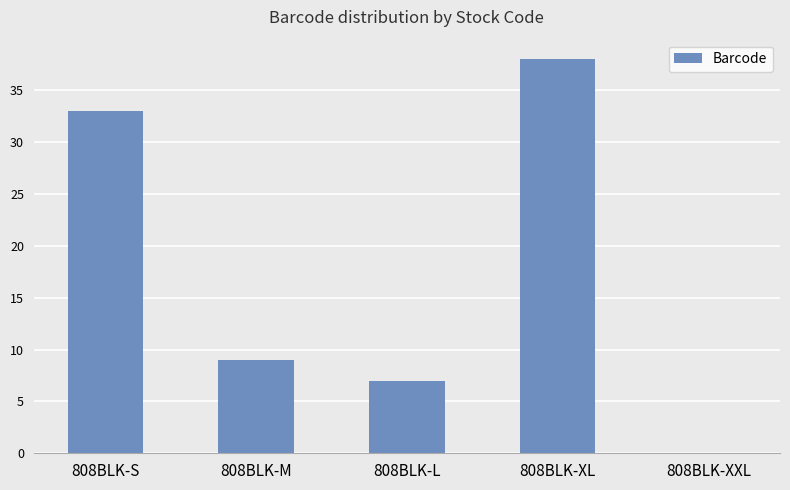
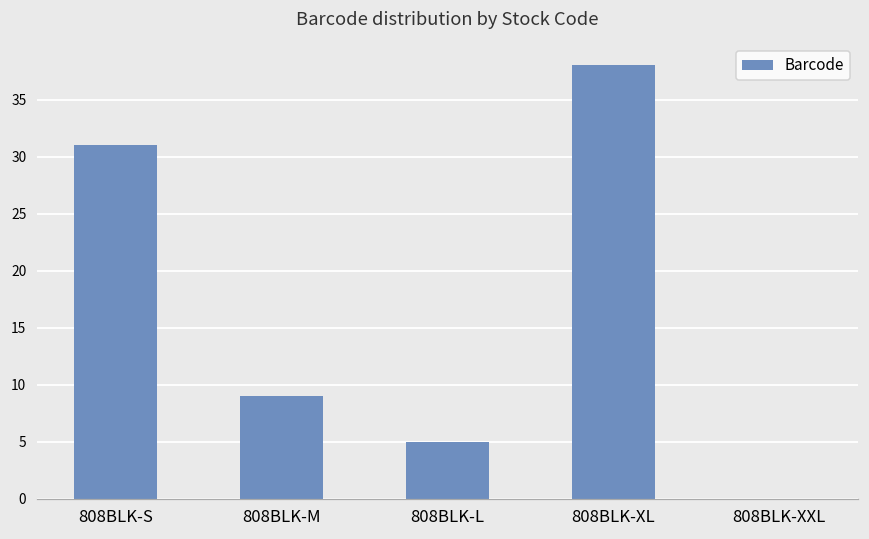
808BLK-S: 33.0 -> 31.0
808BLK-L: 7.0 -> 5.0
